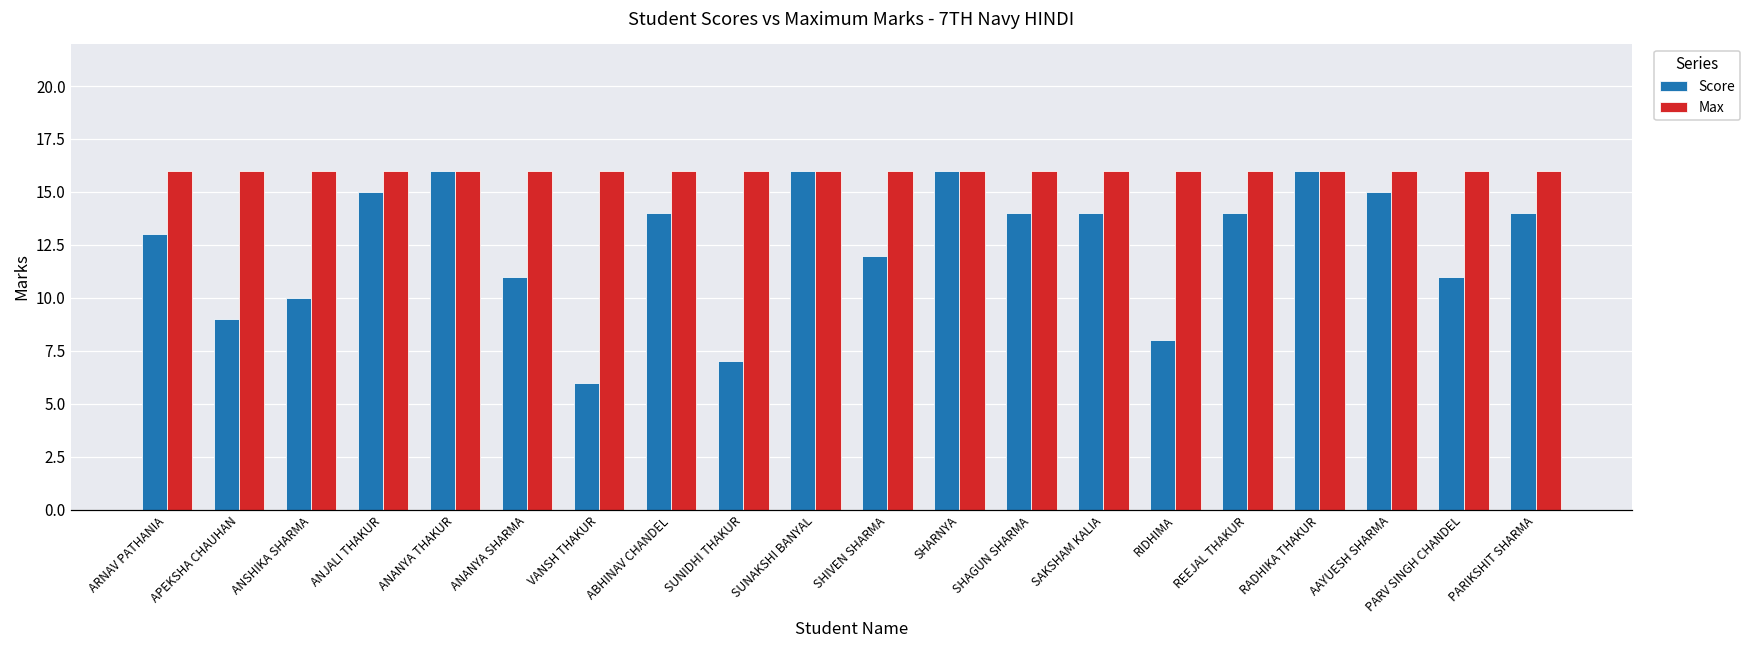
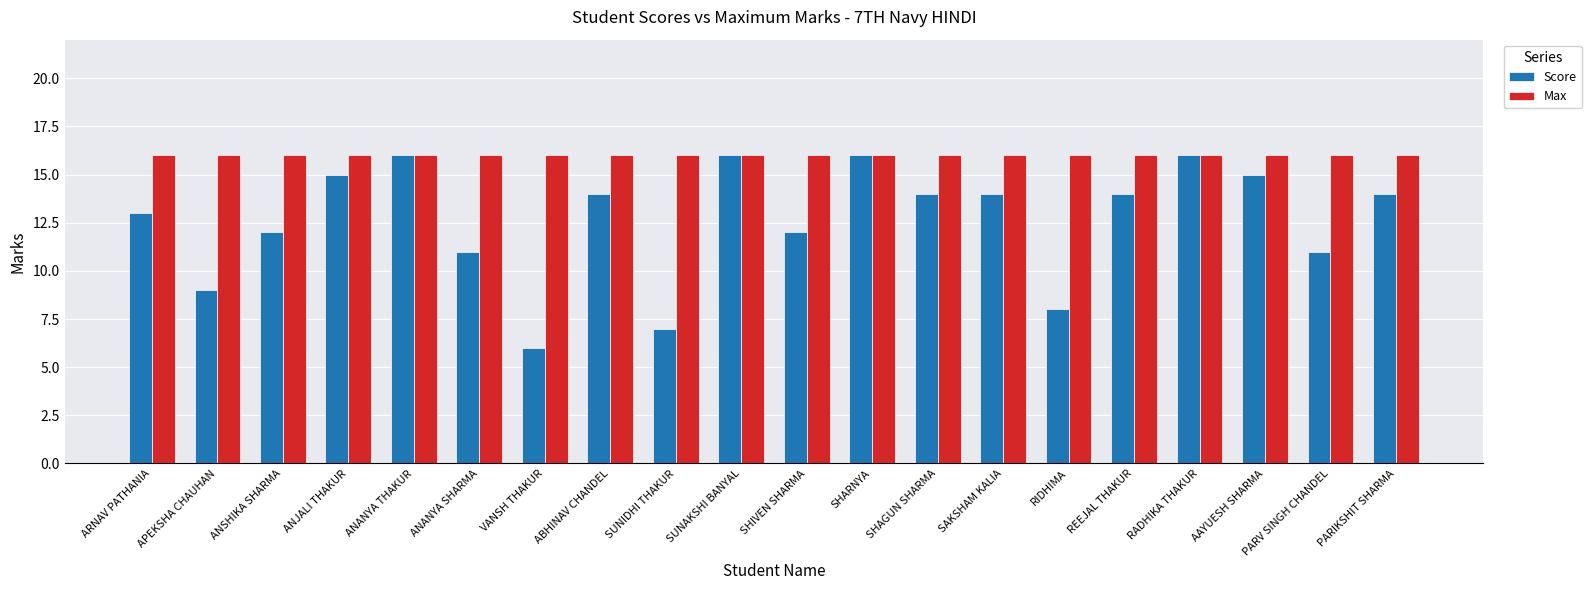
Score, ANSHIKA SHARMA: 10 -> 12
